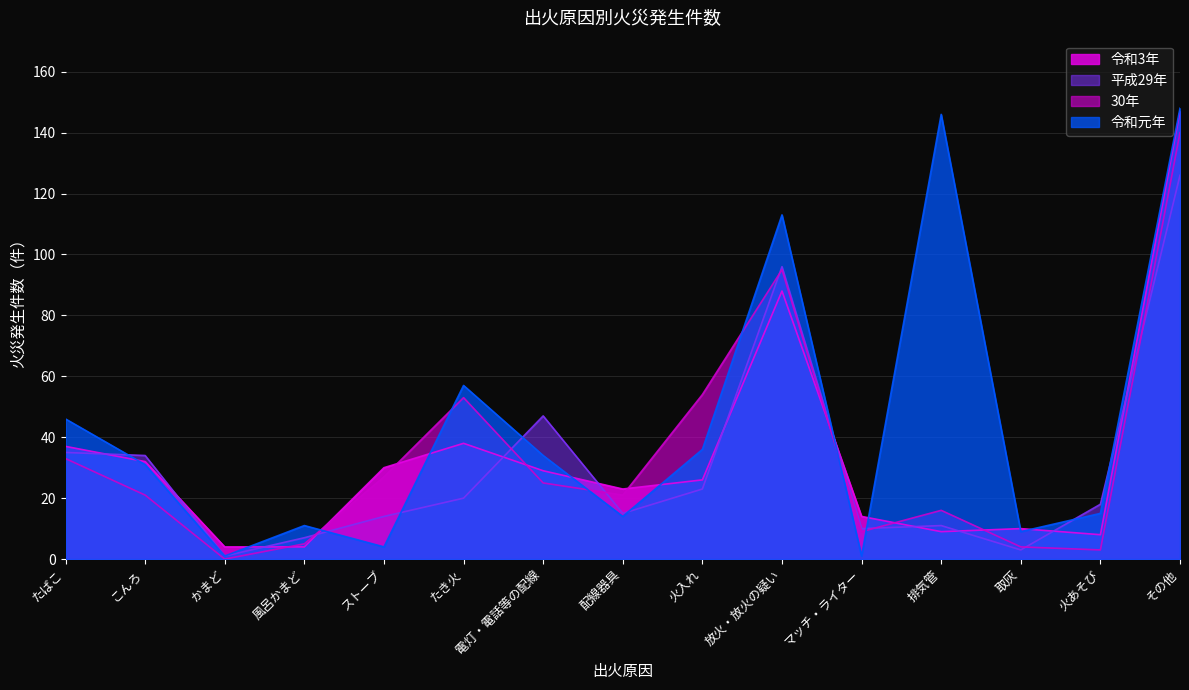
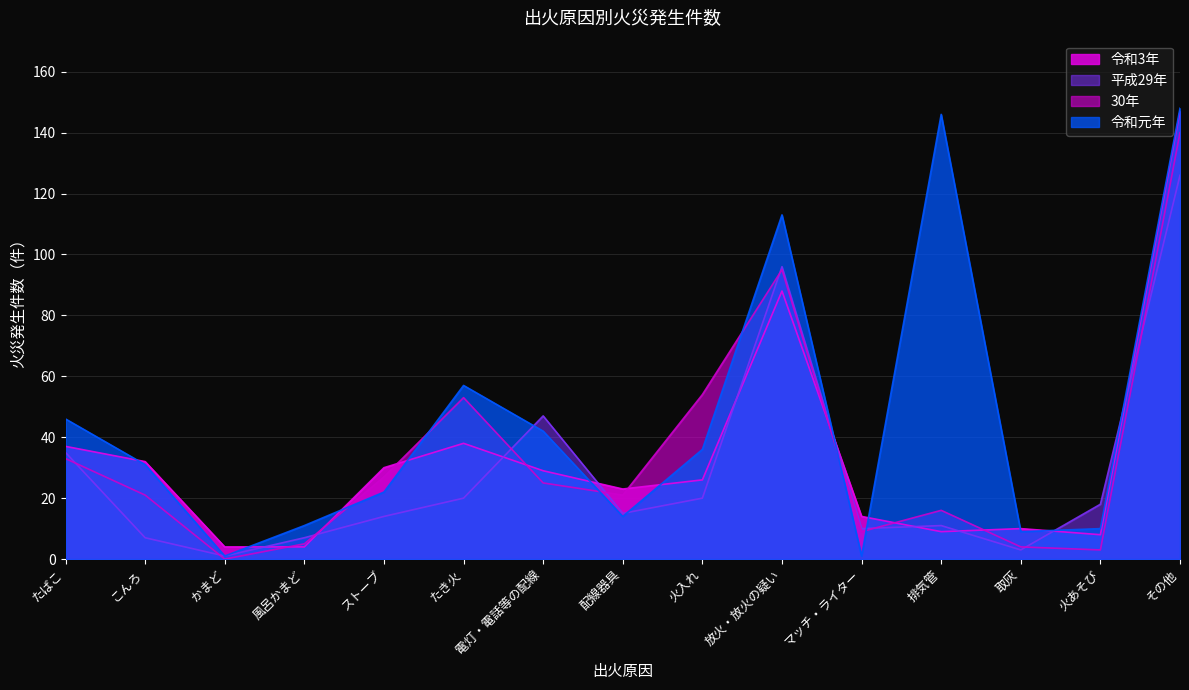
平成29年, こんろ: 34 -> 7
令和元年, ストーブ: 4 -> 22
令和元年, 電灯・電話等の配線: 34 -> 42
平成29年, 火入れ: 23 -> 20
令和元年, 火あそび: 15 -> 10
